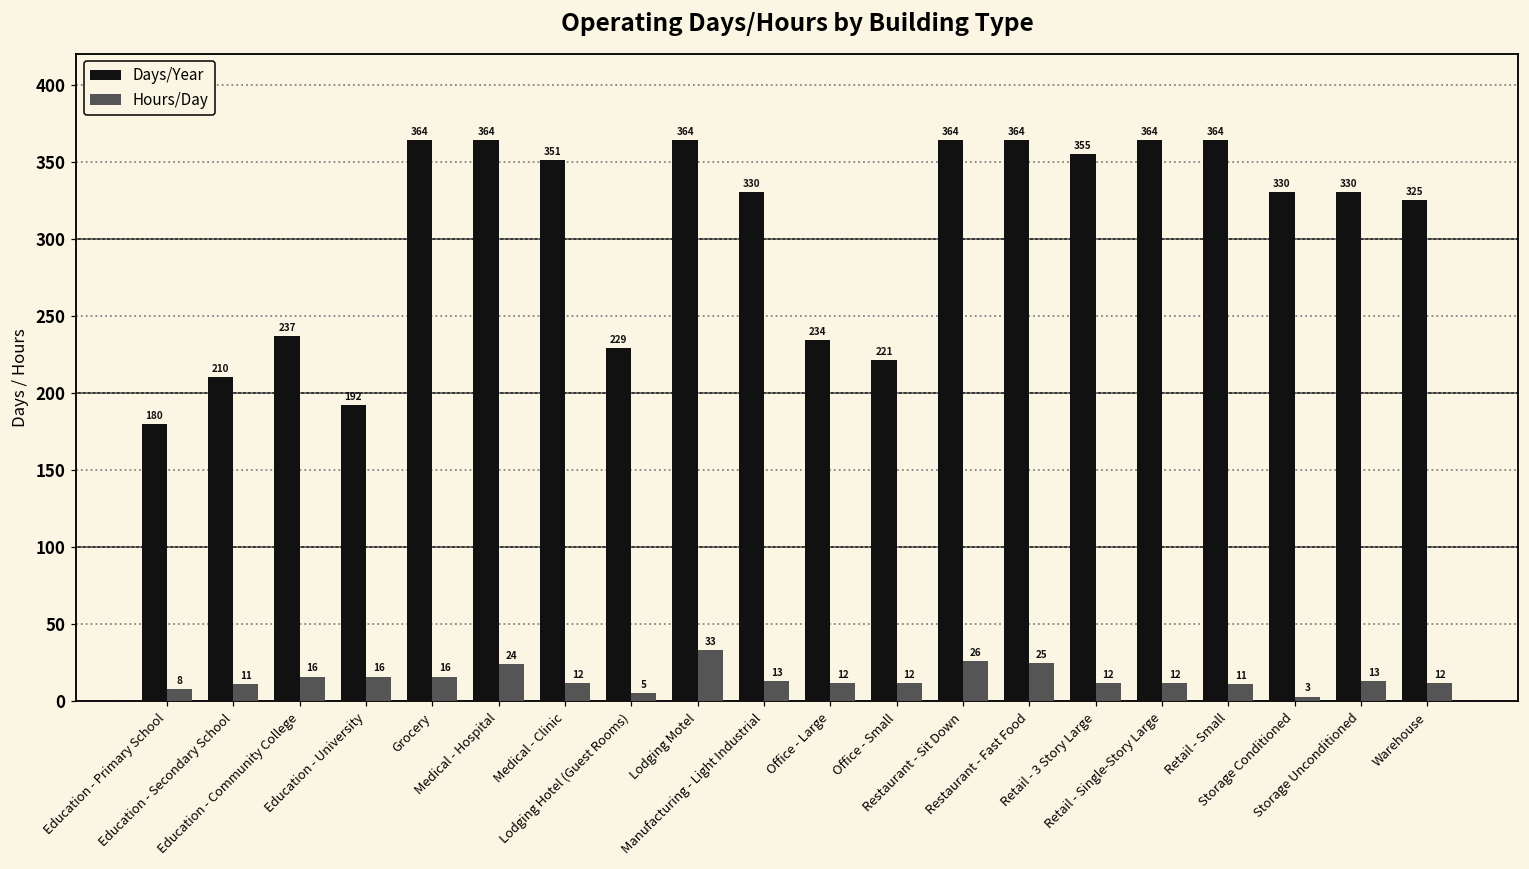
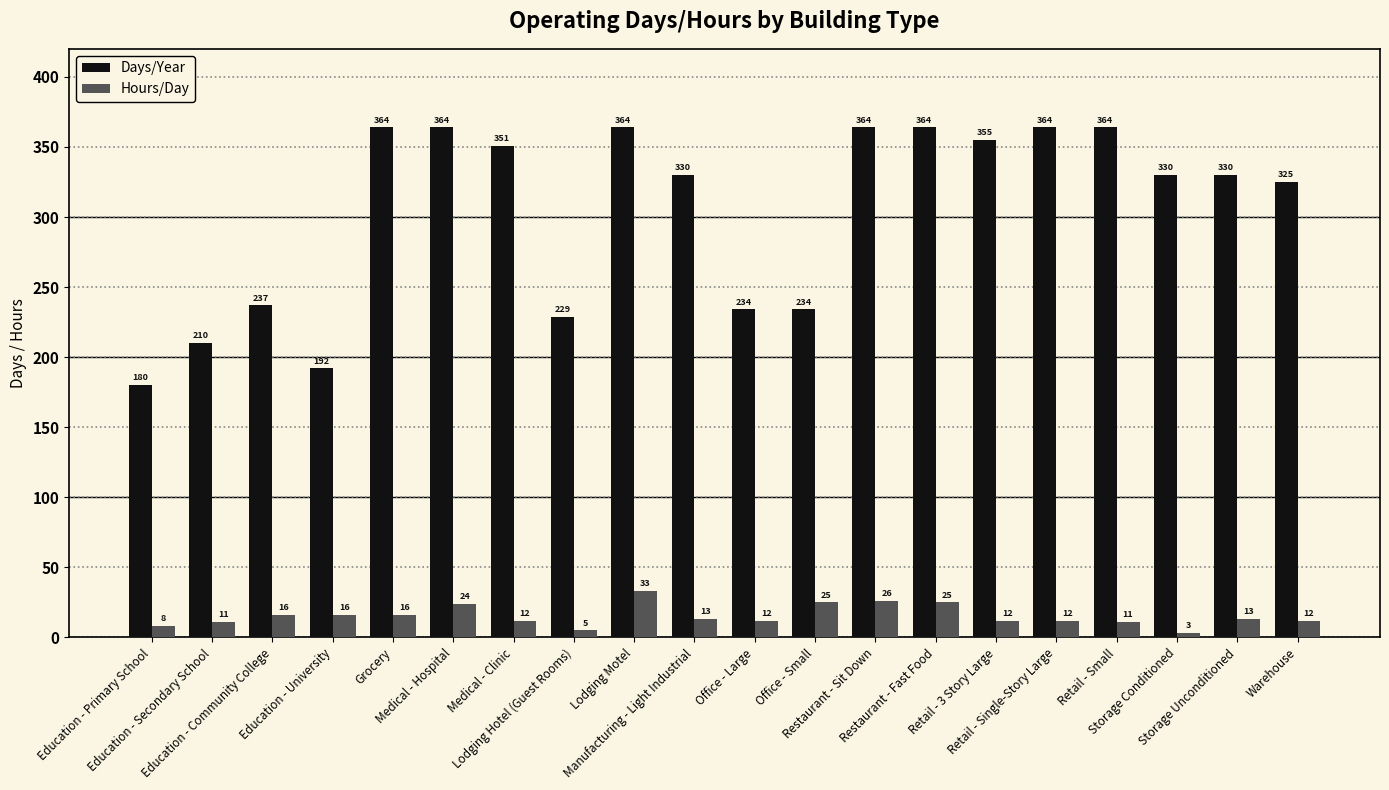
Days/Year, Office - Small: 221 -> 234
Hours/Day, Office - Small: 12 -> 25
